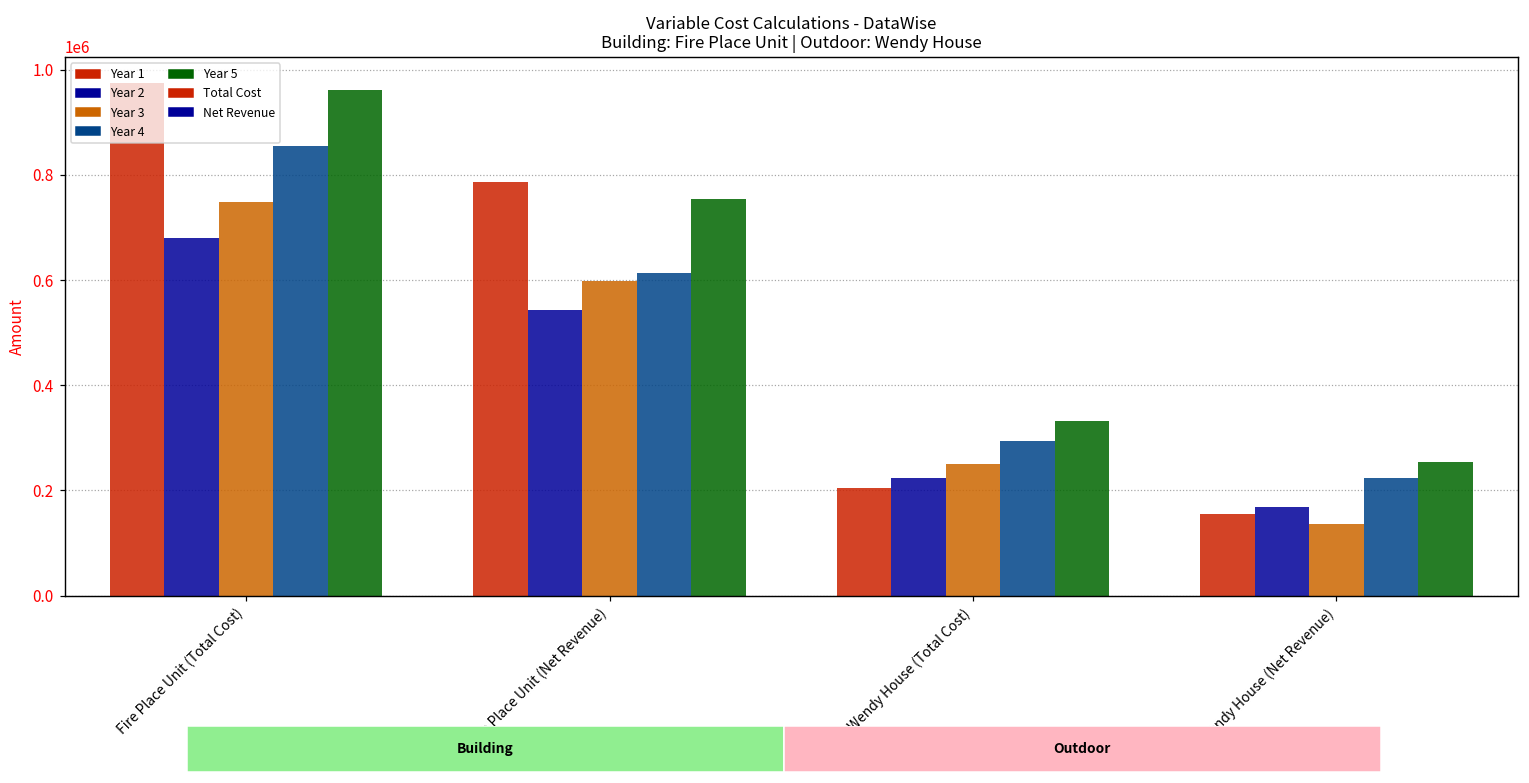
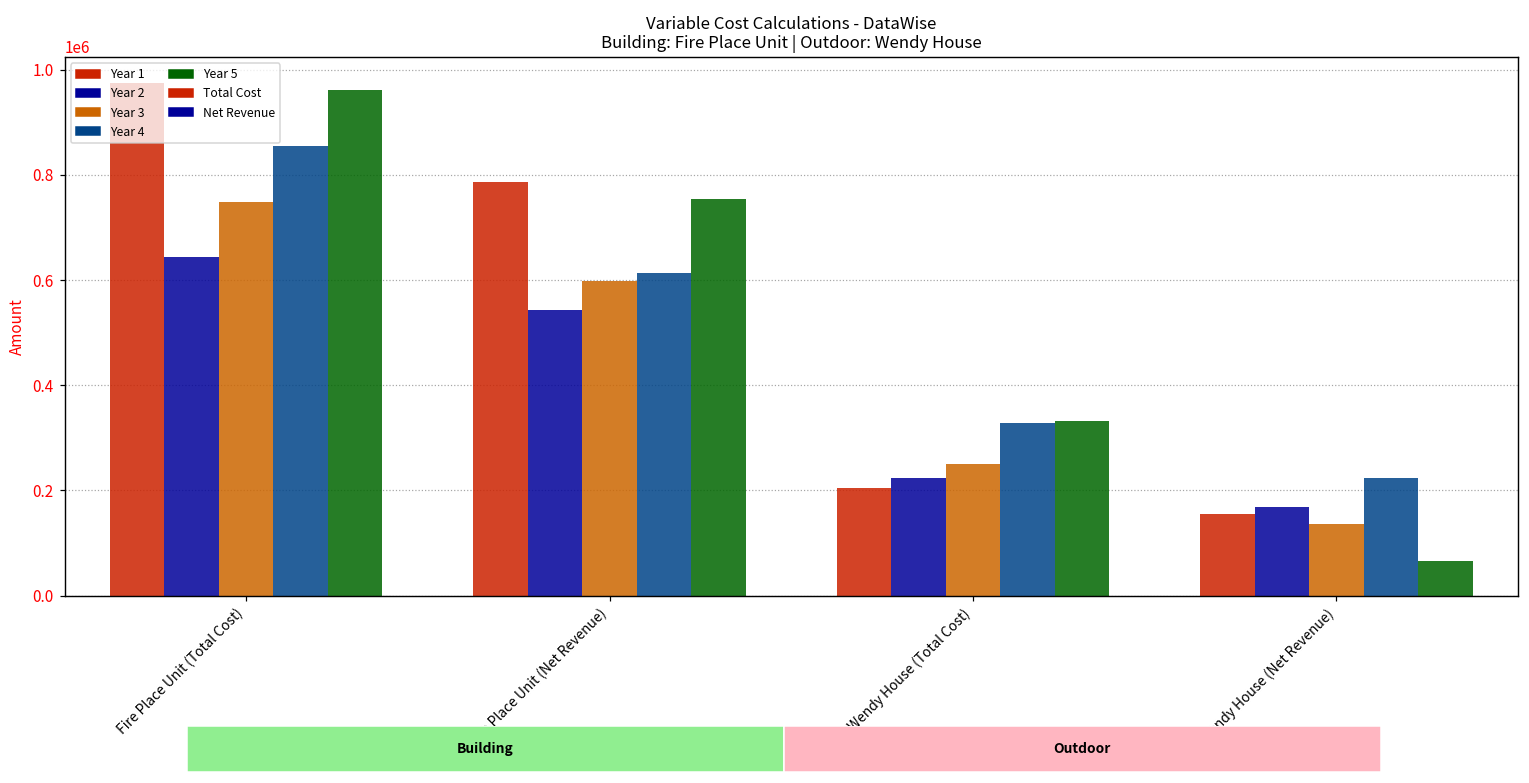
Year 2, Fire Place Unit (Total Cost): 680000 -> 640000
Year 4, Wendy House (Total Cost): 290000 -> 330000
Year 5, Wendy House (Net Revenue): 250000 -> 60000
